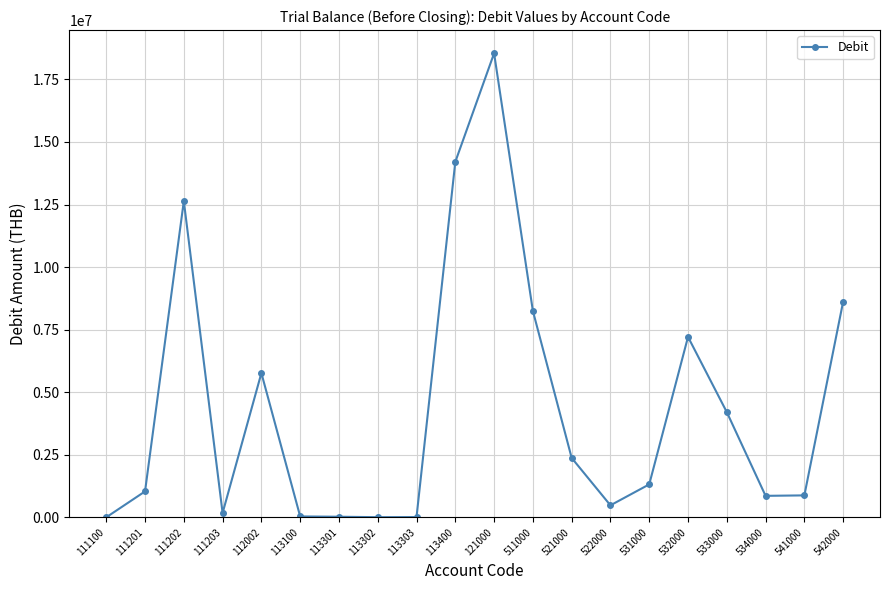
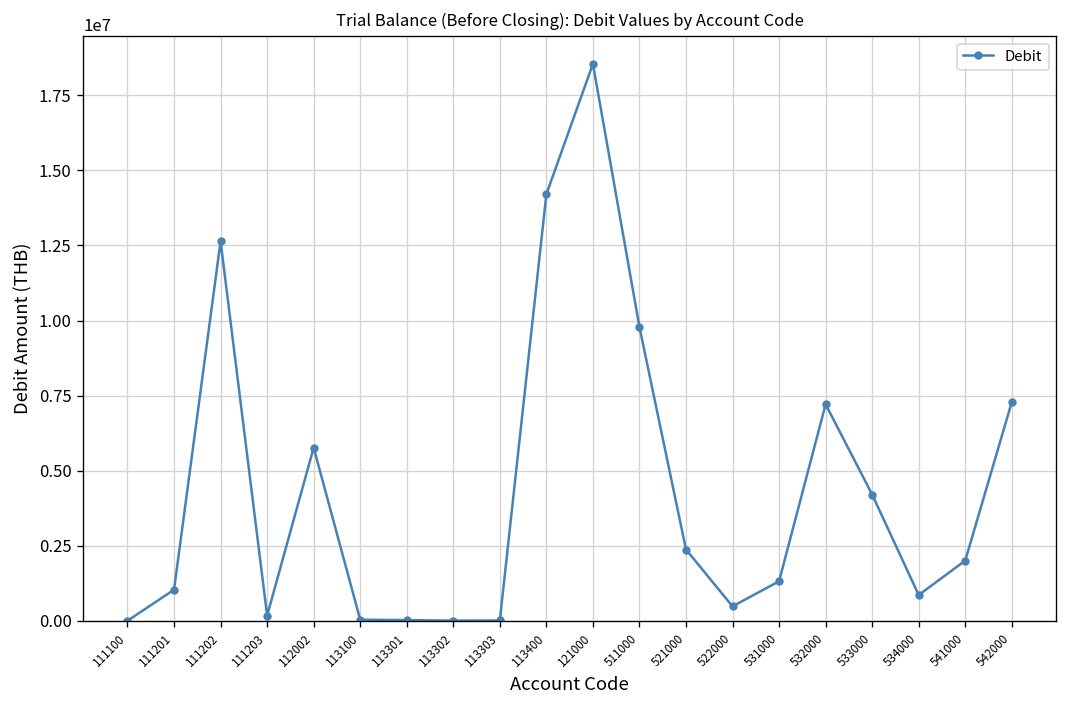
511000: 8200000 -> 9800000
541000: 900000 -> 2000000
542000: 8600000 -> 7300000
